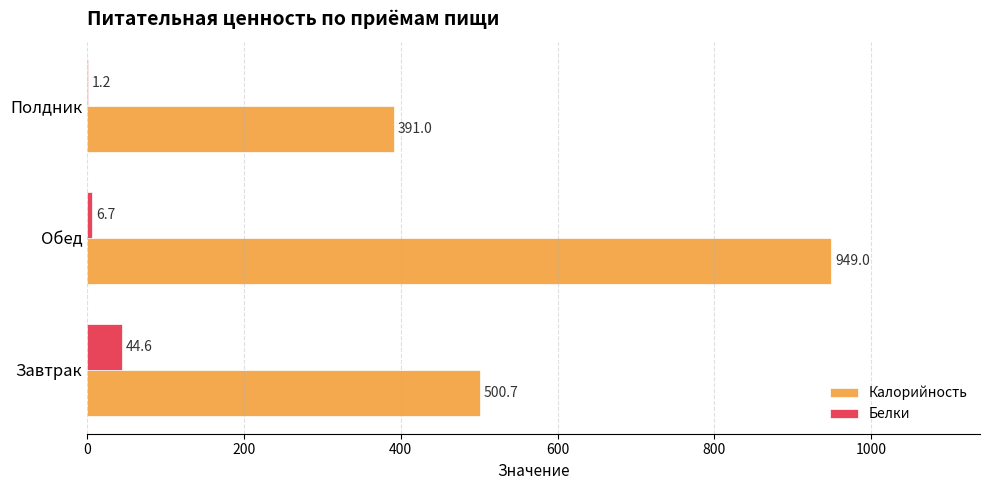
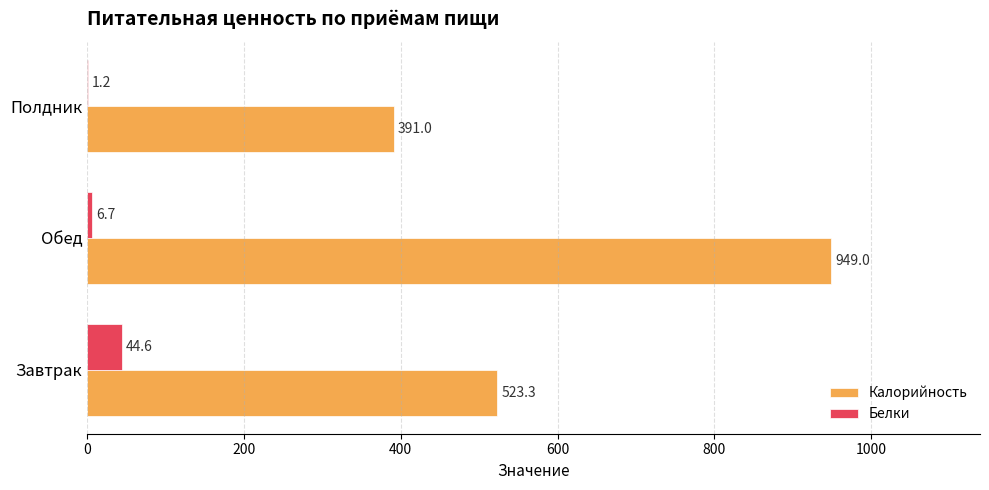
Калорийность, Завтрак: 500.7 -> 523.3
